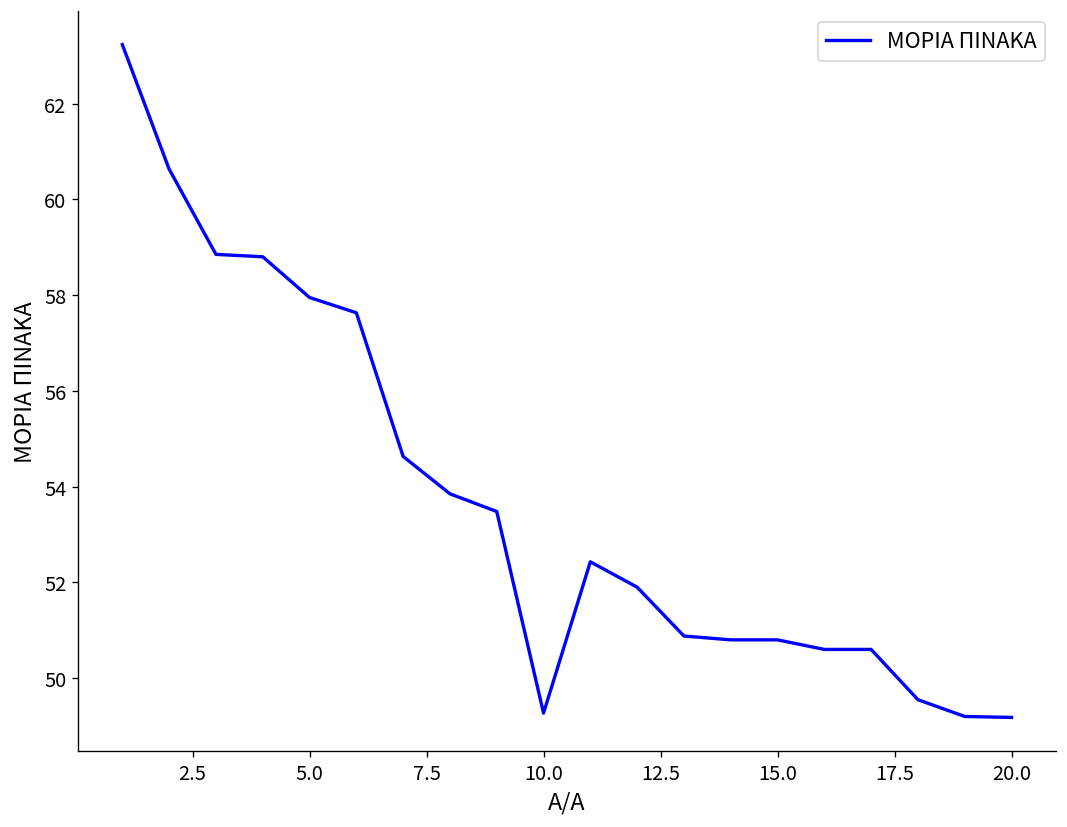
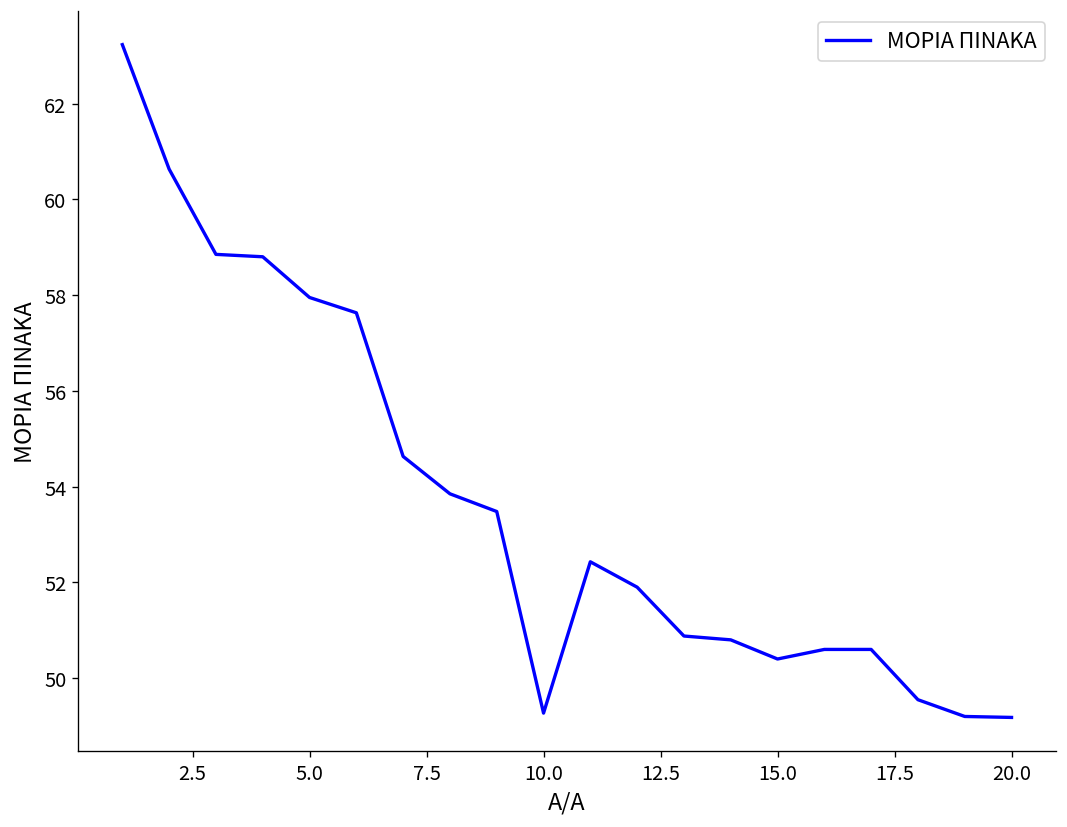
15.0: 50.8 -> 50.4
